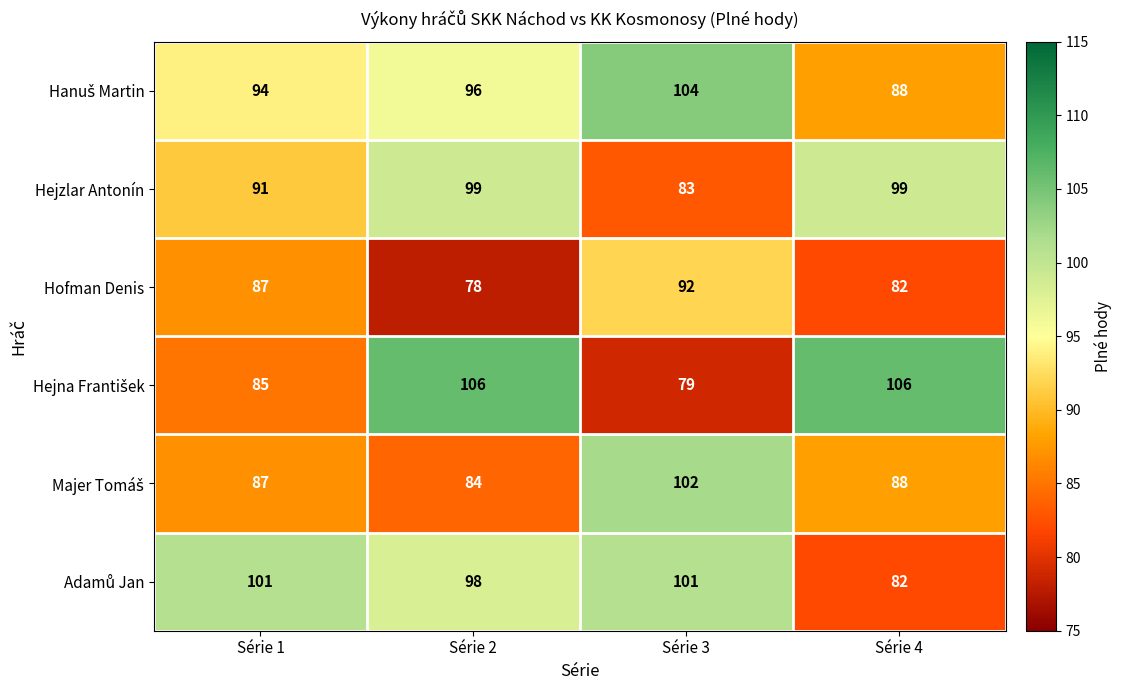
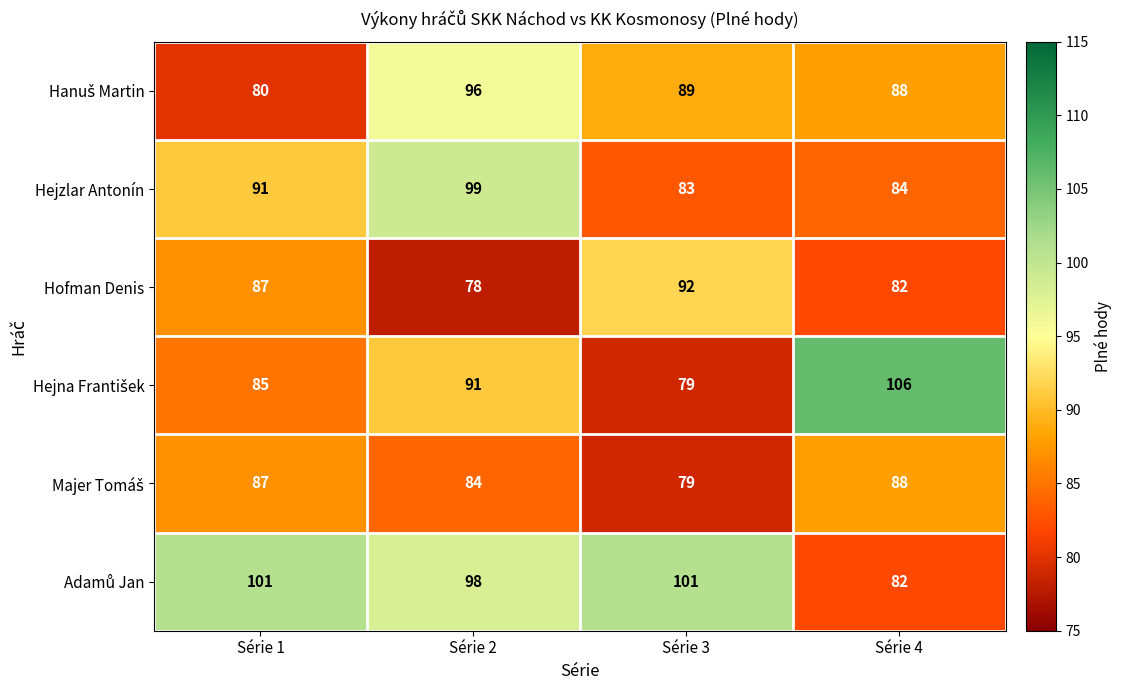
Hanuš Martin, Série 1: 94 -> 80
Hanuš Martin, Série 3: 104 -> 89
Hejzlar Antonín, Série 4: 99 -> 84
Hejna František, Série 2: 106 -> 91
Majer Tomáš, Série 3: 102 -> 79
